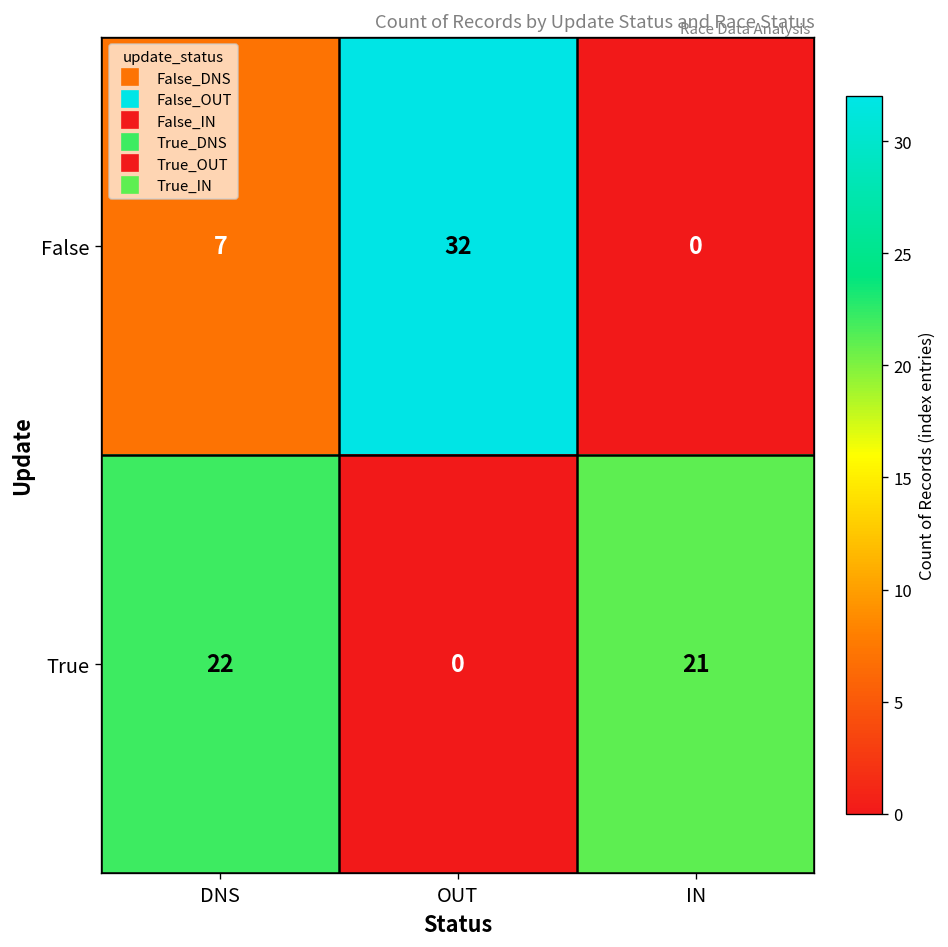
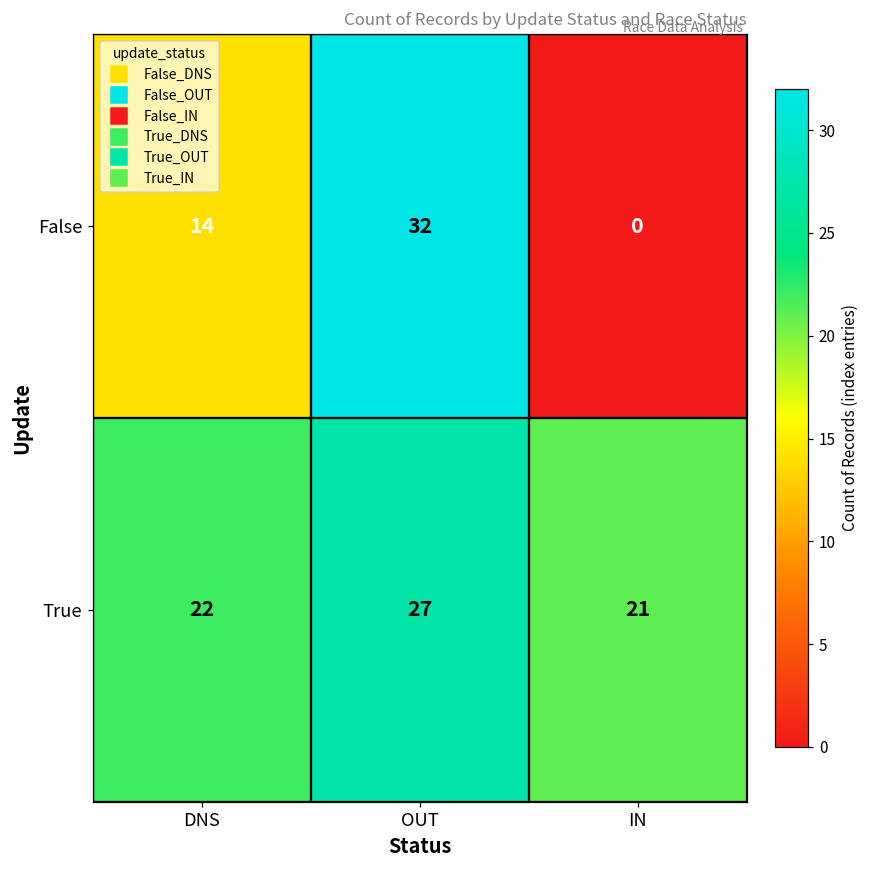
False, DNS: 7 -> 14
True, OUT: 0 -> 27
